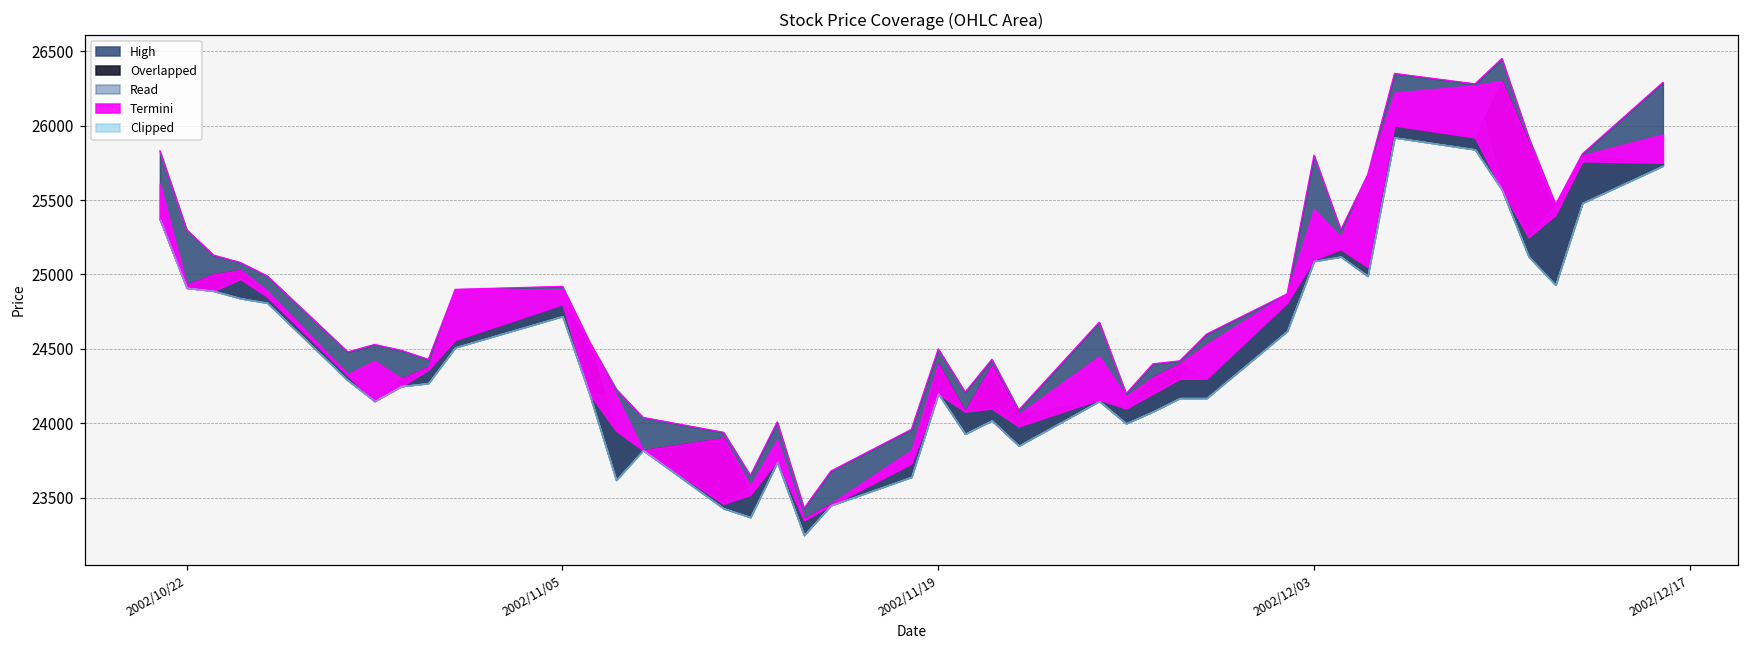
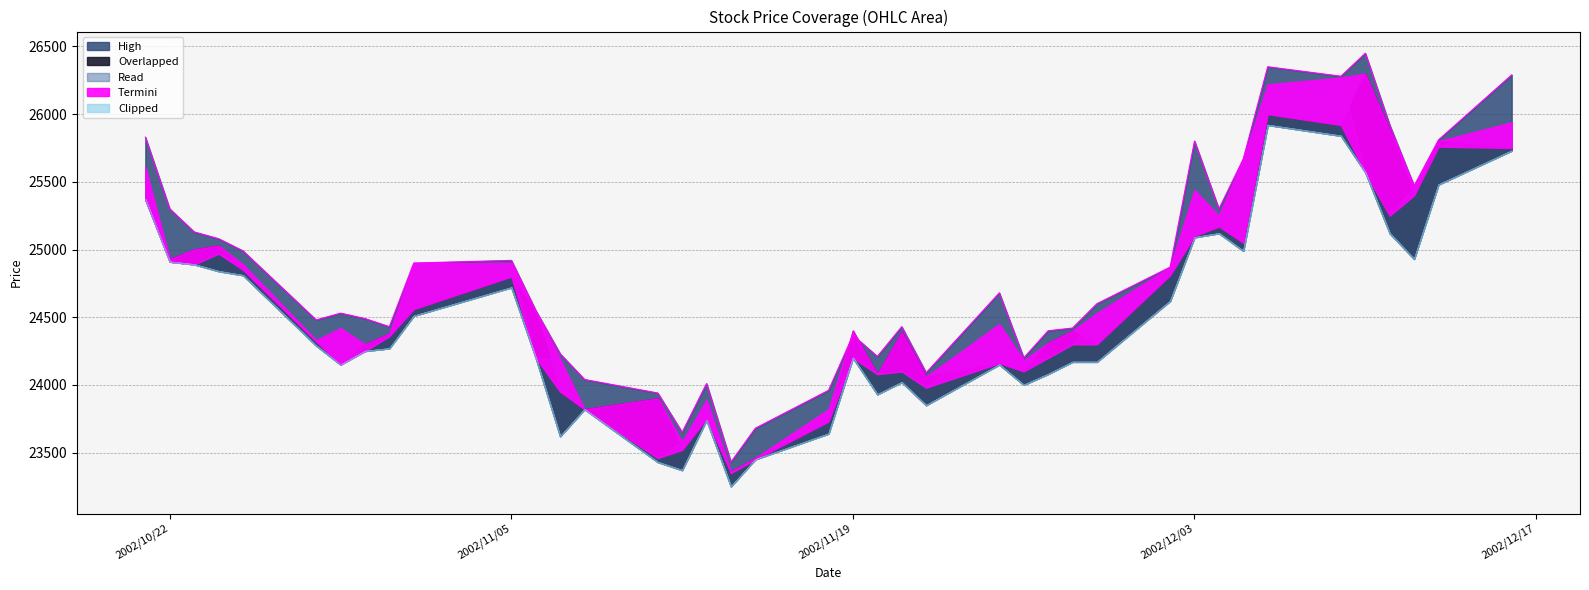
High, 2002/11/19: 24500 -> 24370
